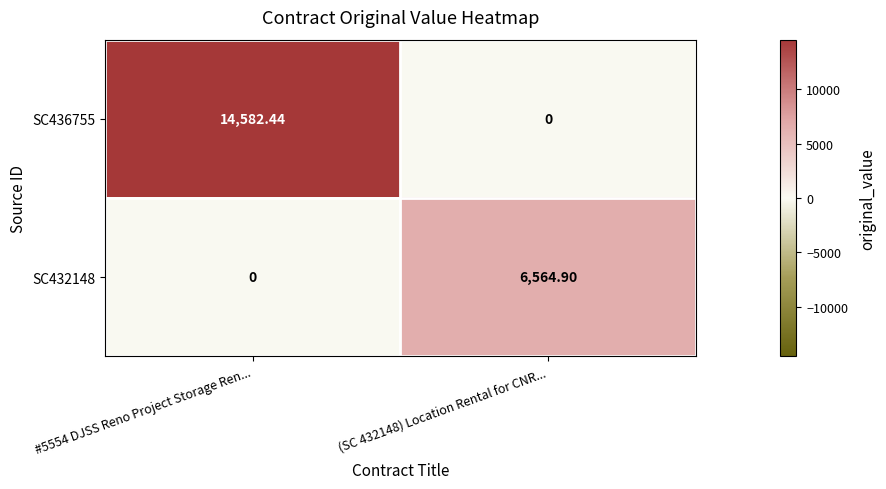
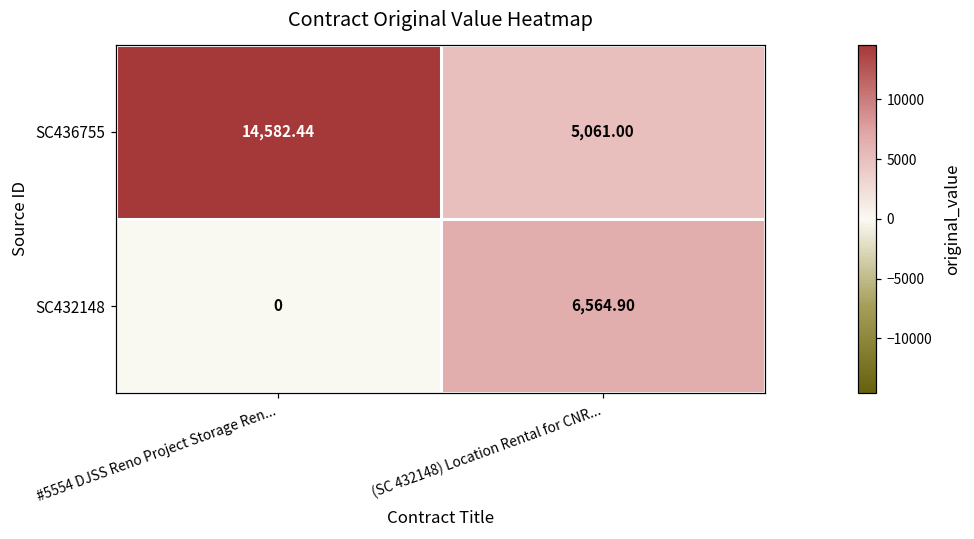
SC436755, (SC 432148) Location Rental for CNR...: 0 -> 5,061.00
